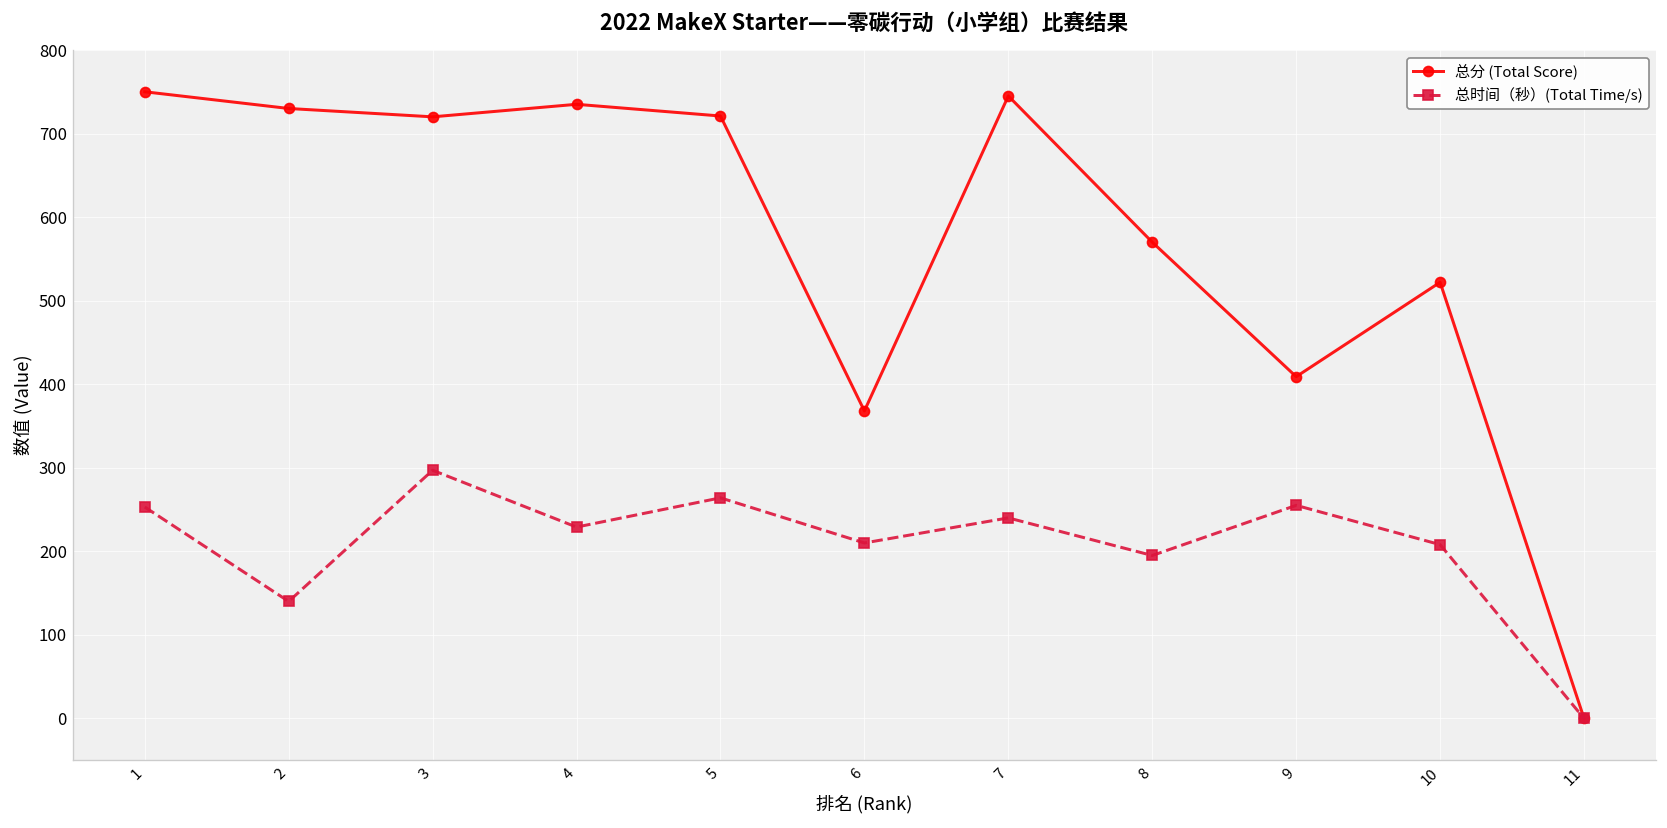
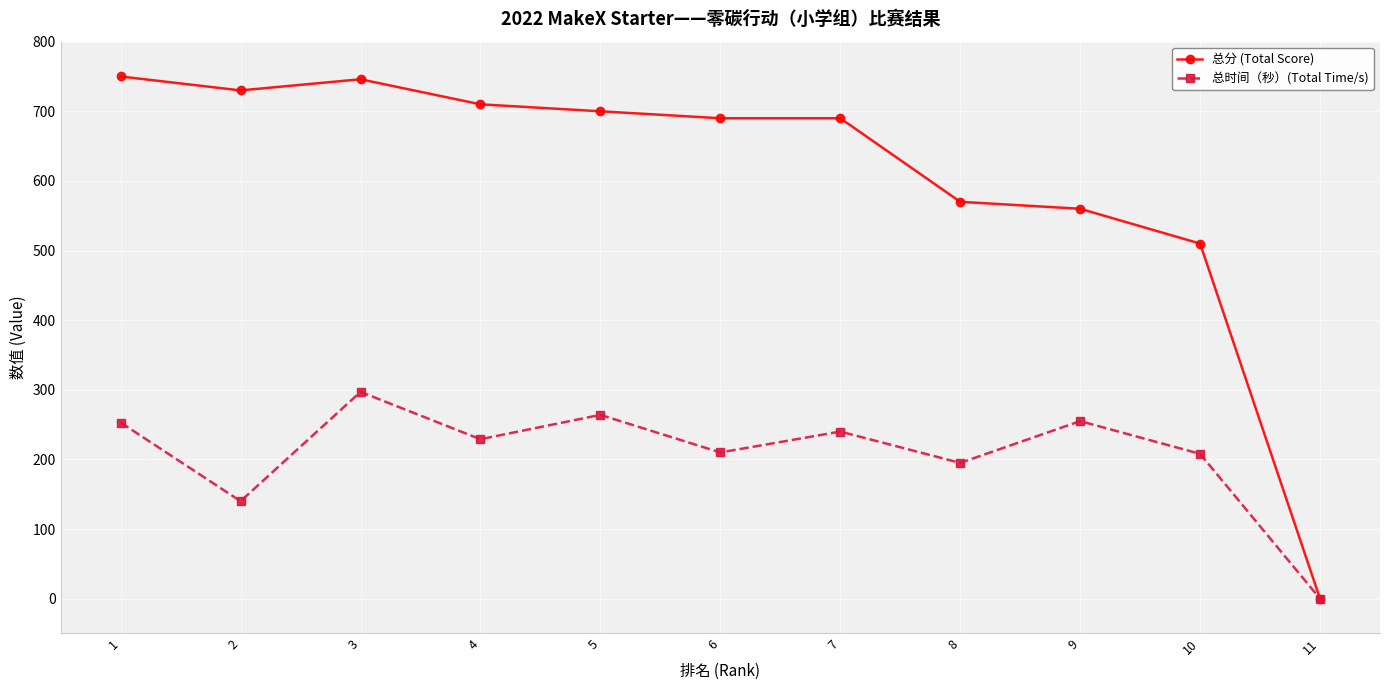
总分 (Total Score), 3: 720 -> 750
总分 (Total Score), 4: 740 -> 710
总分 (Total Score), 5: 720 -> 700
总分 (Total Score), 6: 370 -> 690
总分 (Total Score), 7: 750 -> 690
总分 (Total Score), 9: 410 -> 560
总分 (Total Score), 10: 520 -> 510
